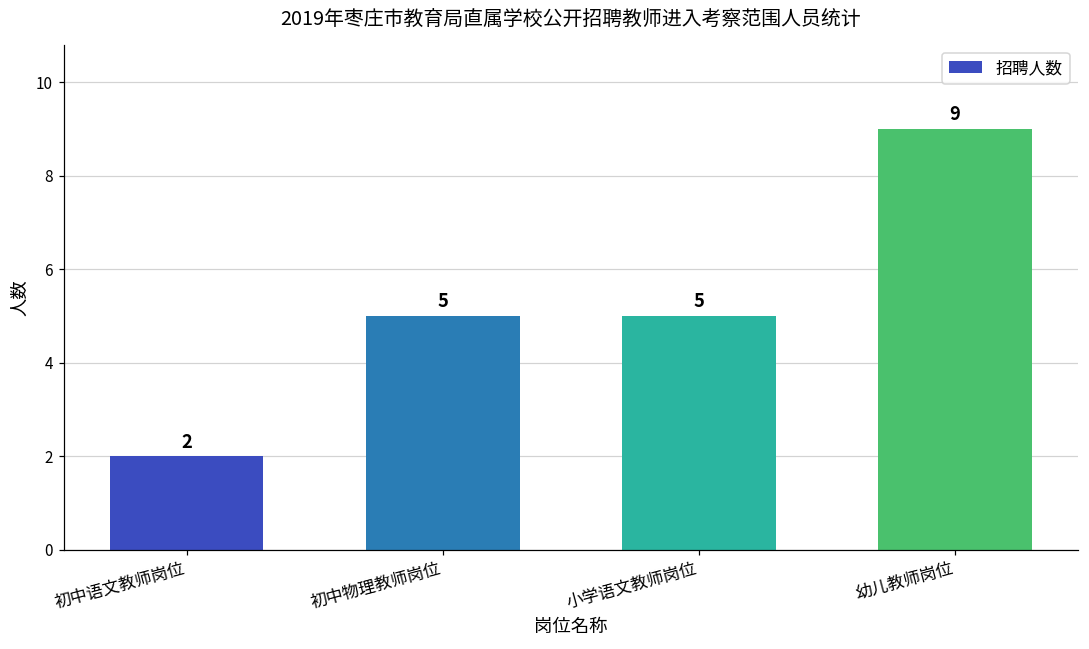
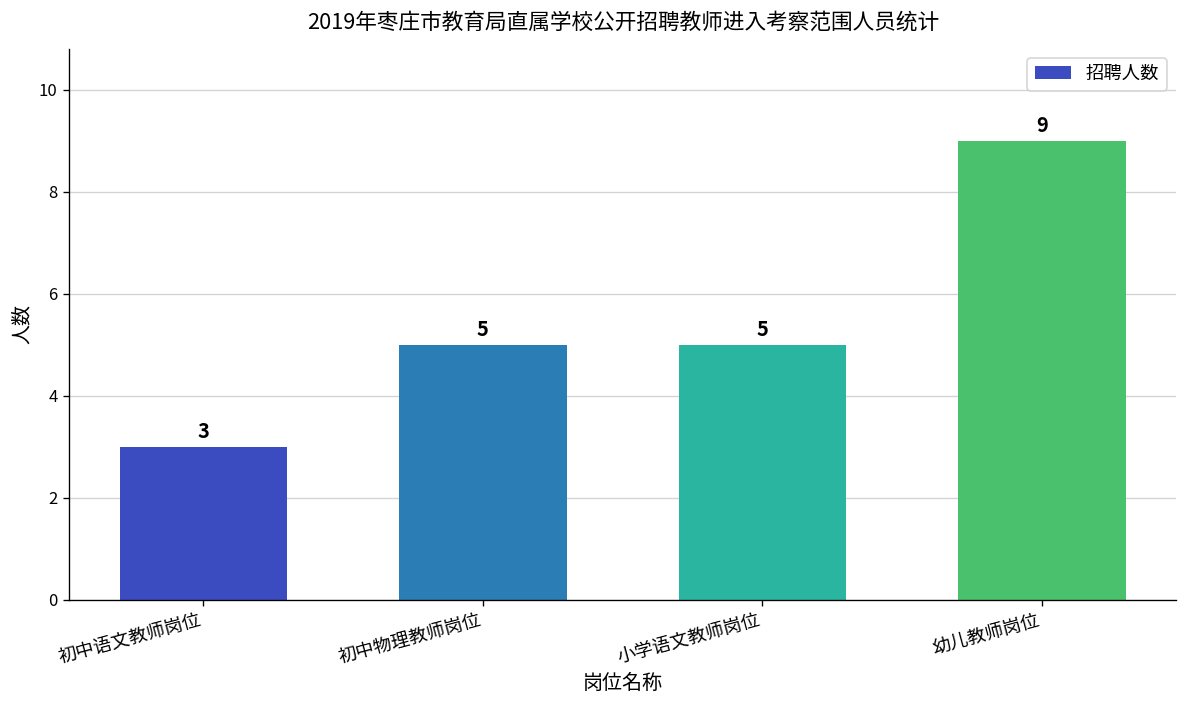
初中语文教师岗位: 2 -> 3
